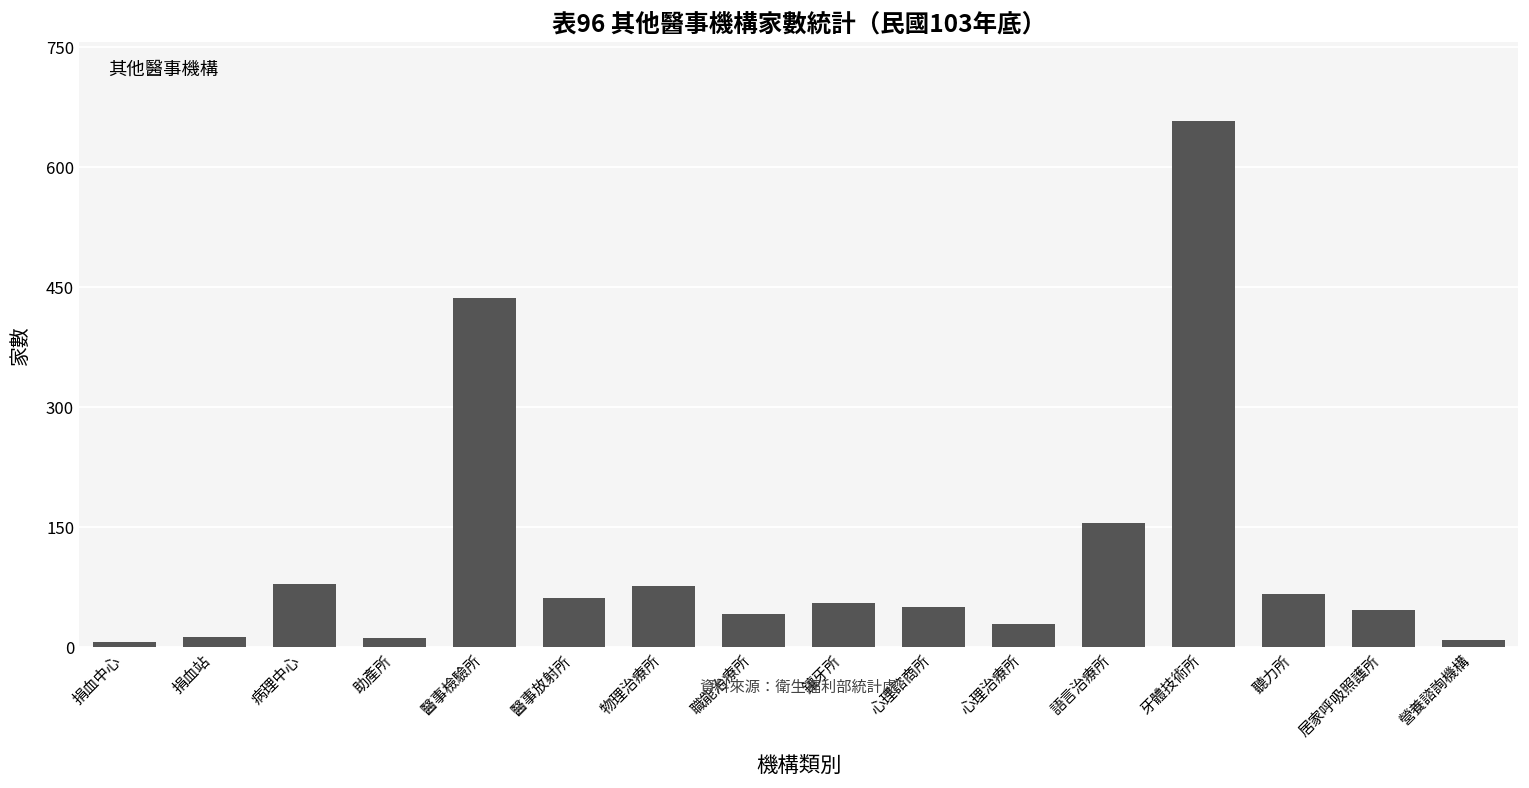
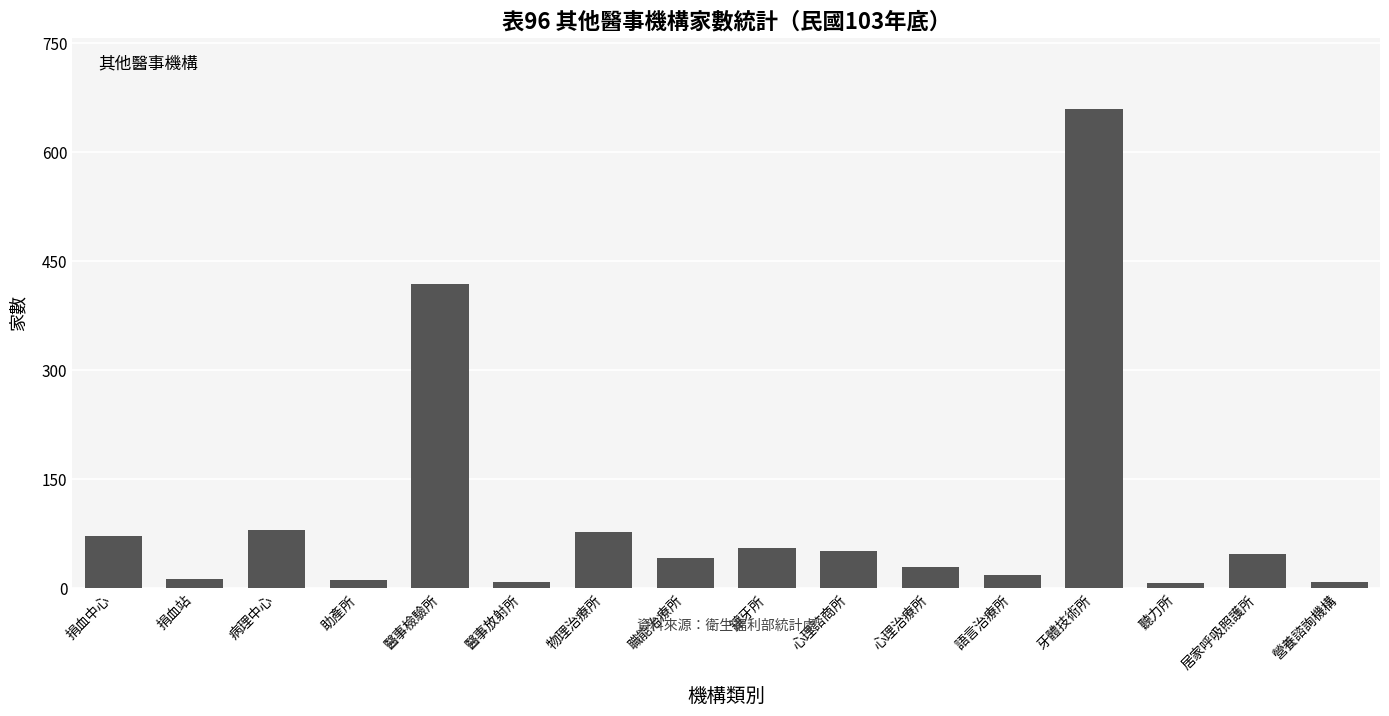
捐血中心: 10 -> 70
醫事檢驗所: 440 -> 420
醫事放射所: 60 -> 10
語言治療所: 160 -> 20
聽力所: 70 -> 10
